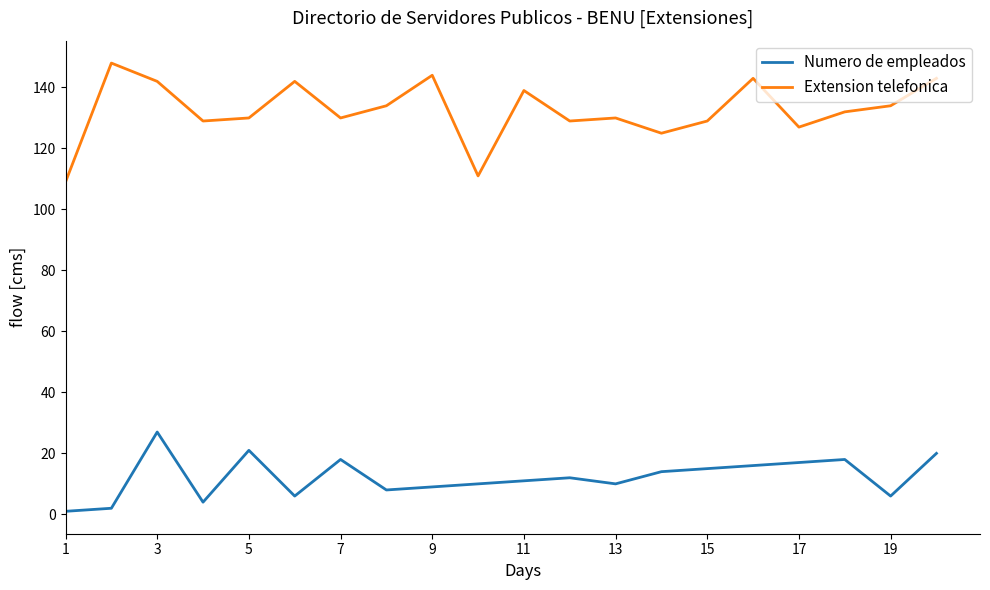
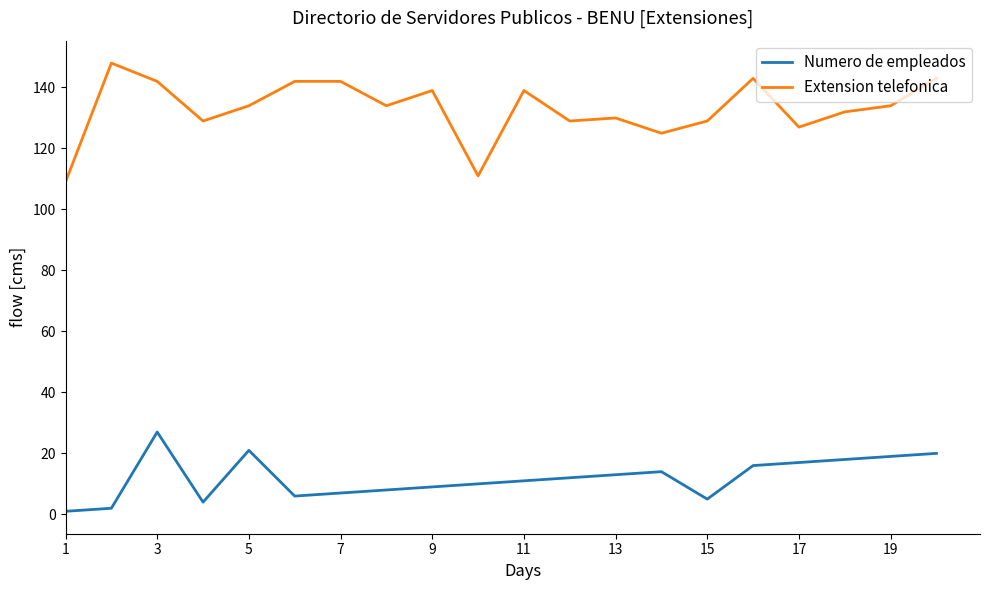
Extension telefonica, 5: 130 -> 134
Numero de empleados, 7: 18 -> 7
Extension telefonica, 7: 130 -> 142
Extension telefonica, 9: 144 -> 139
Numero de empleados, 13: 10 -> 13
Numero de empleados, 15: 15 -> 5
Numero de empleados, 19: 6 -> 19
